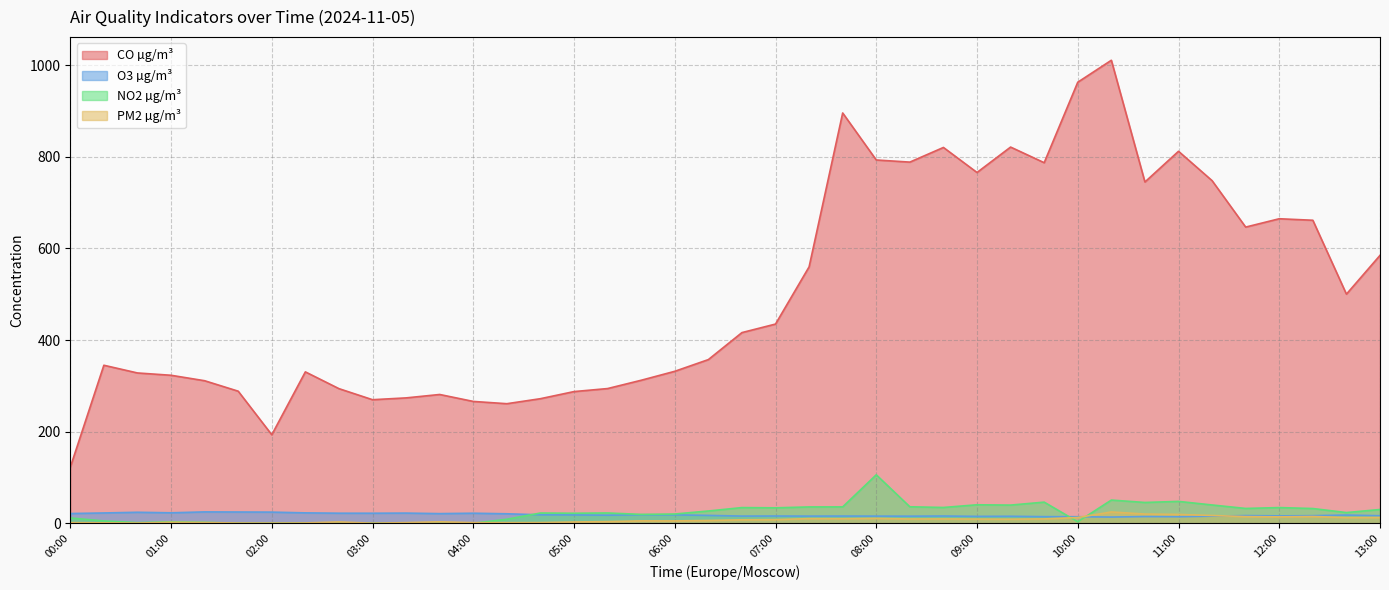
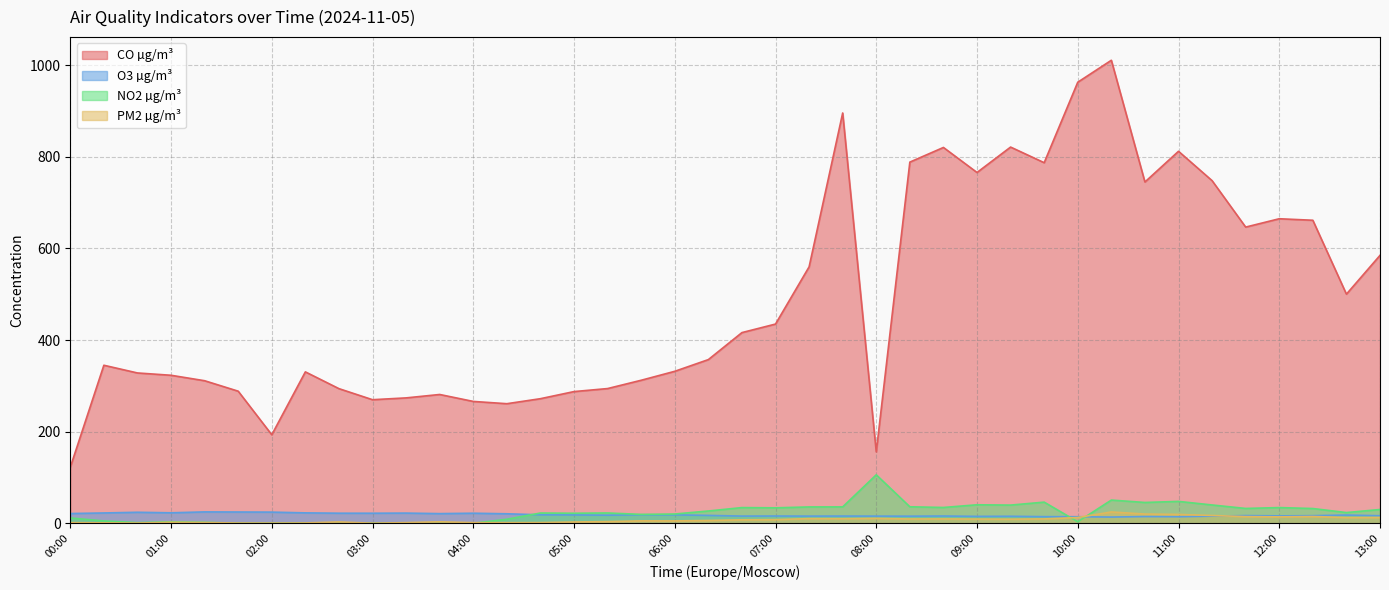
CO µg/m³, 08:00: 790 -> 160
